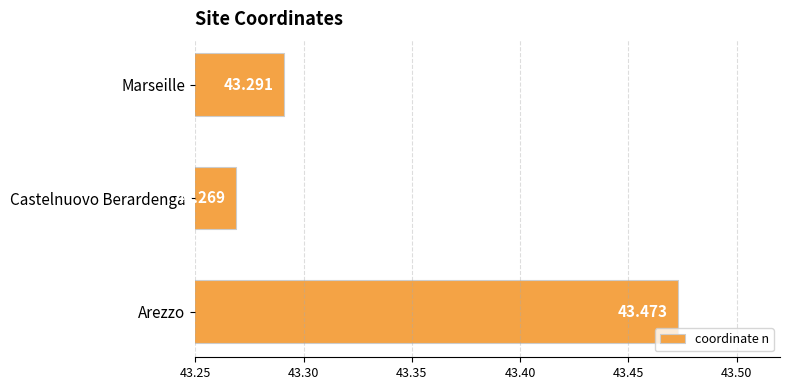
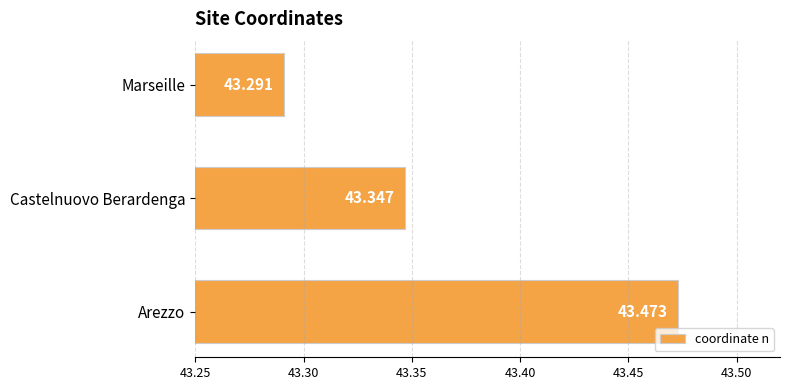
Castelnuovo Berardenga: 43.269 -> 43.347
